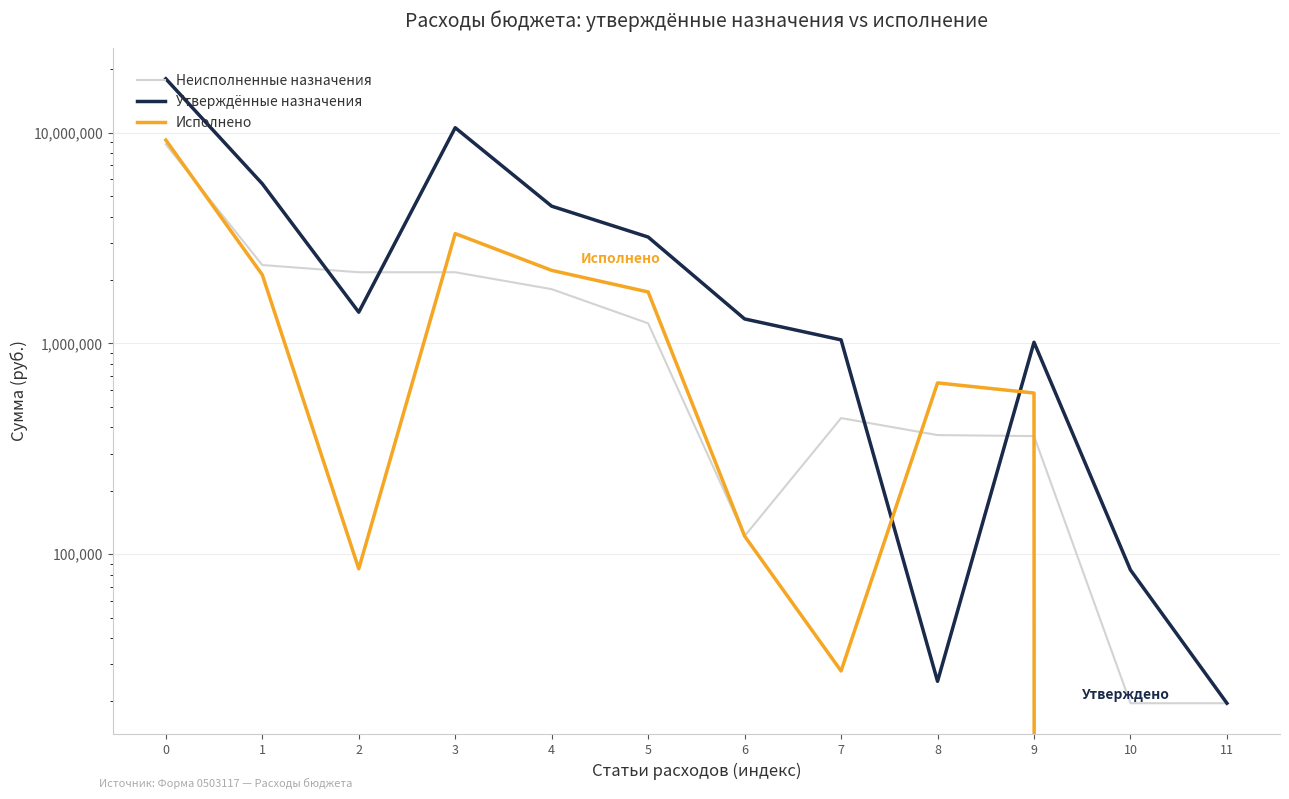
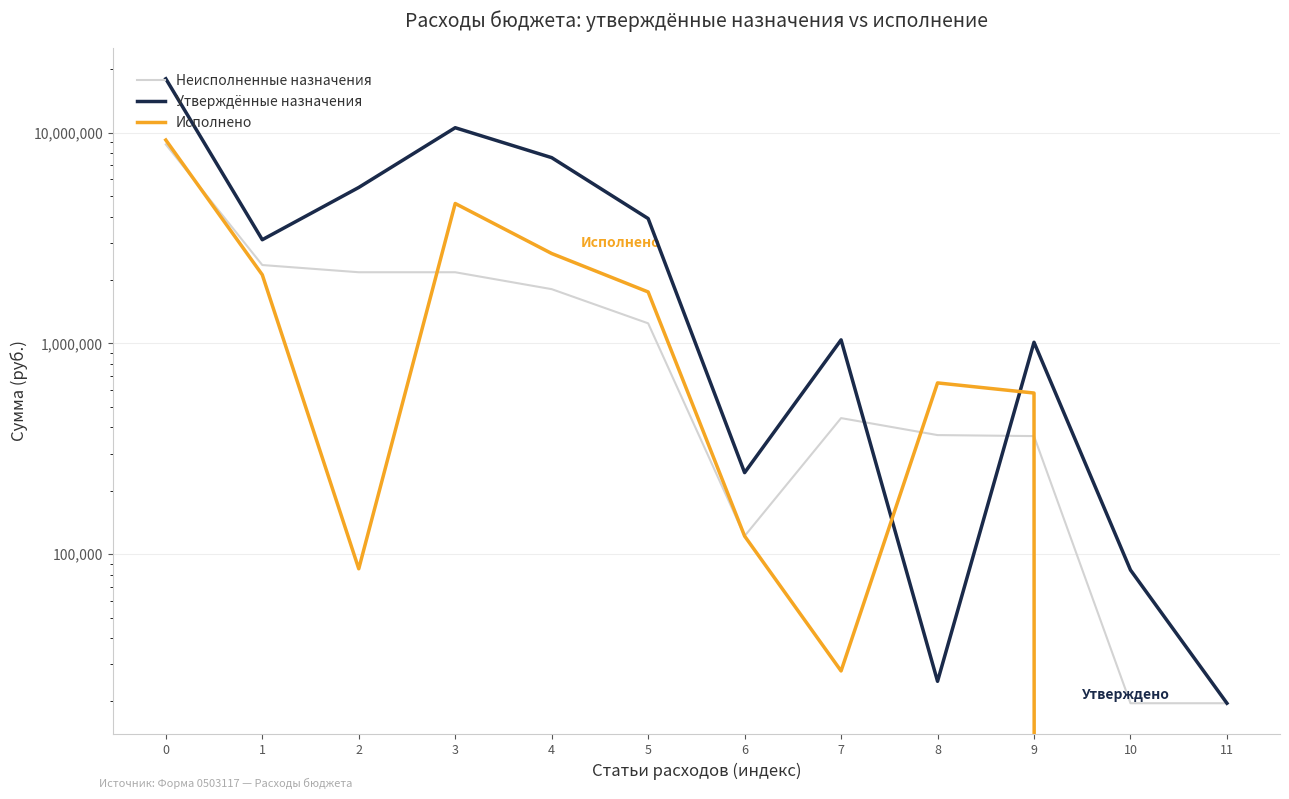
Утверждённые назначения, 1: 5,700,000 -> 3,100,000
Утверждённые назначения, 2: 1,400,000 -> 5,500,000
Исполнено, 3: 3,300,000 -> 4,600,000
Утверждённые назначения, 4: 4,500,000 -> 7,600,000
Исполнено, 4: 2,200,000 -> 2,700,000
Утверждённые назначения, 5: 3,200,000 -> 3,900,000
Утверждённые назначения, 6: 1,300,000 -> 240,000
